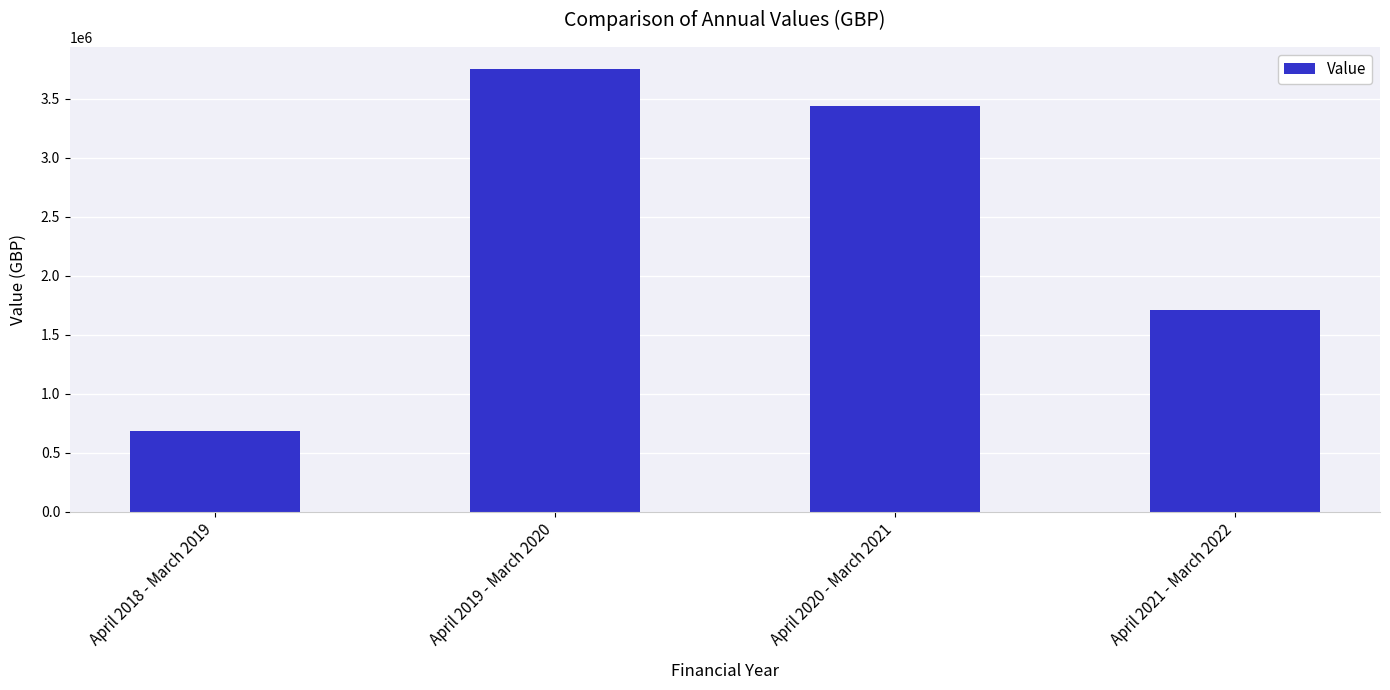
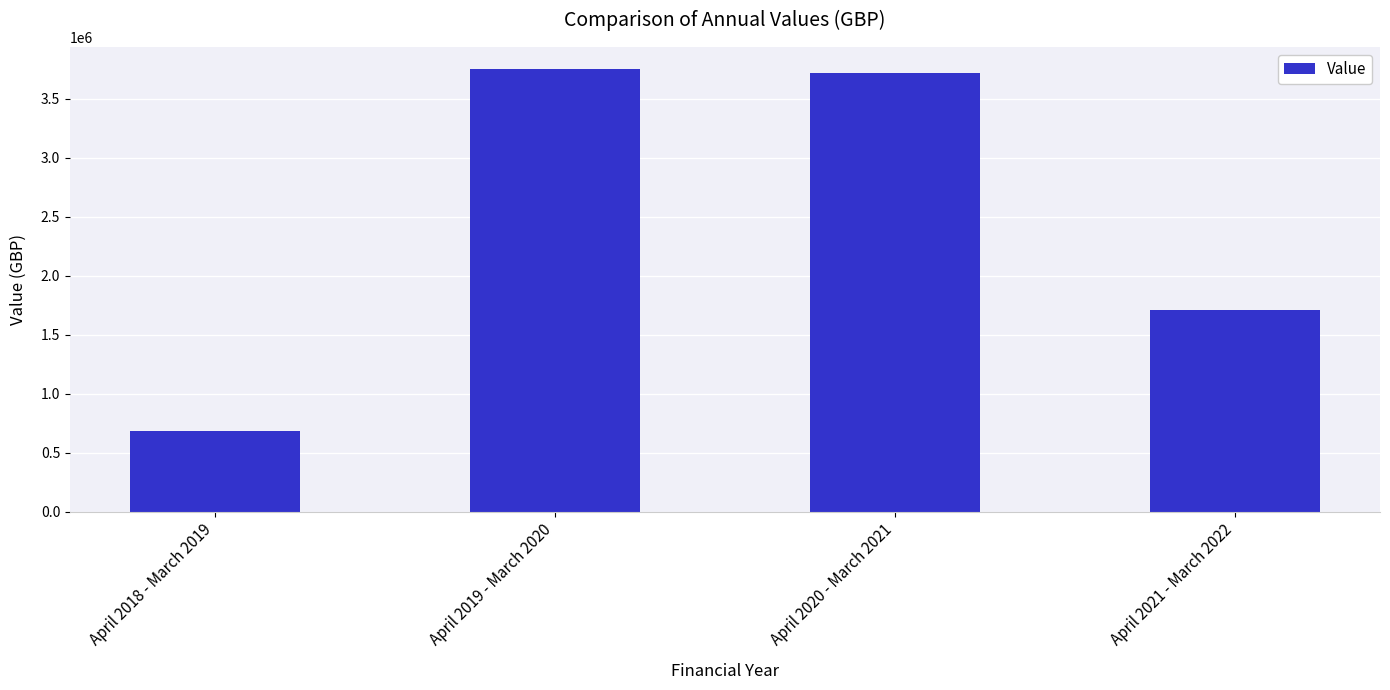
April 2020 - March 2021: 3440000 -> 3720000
